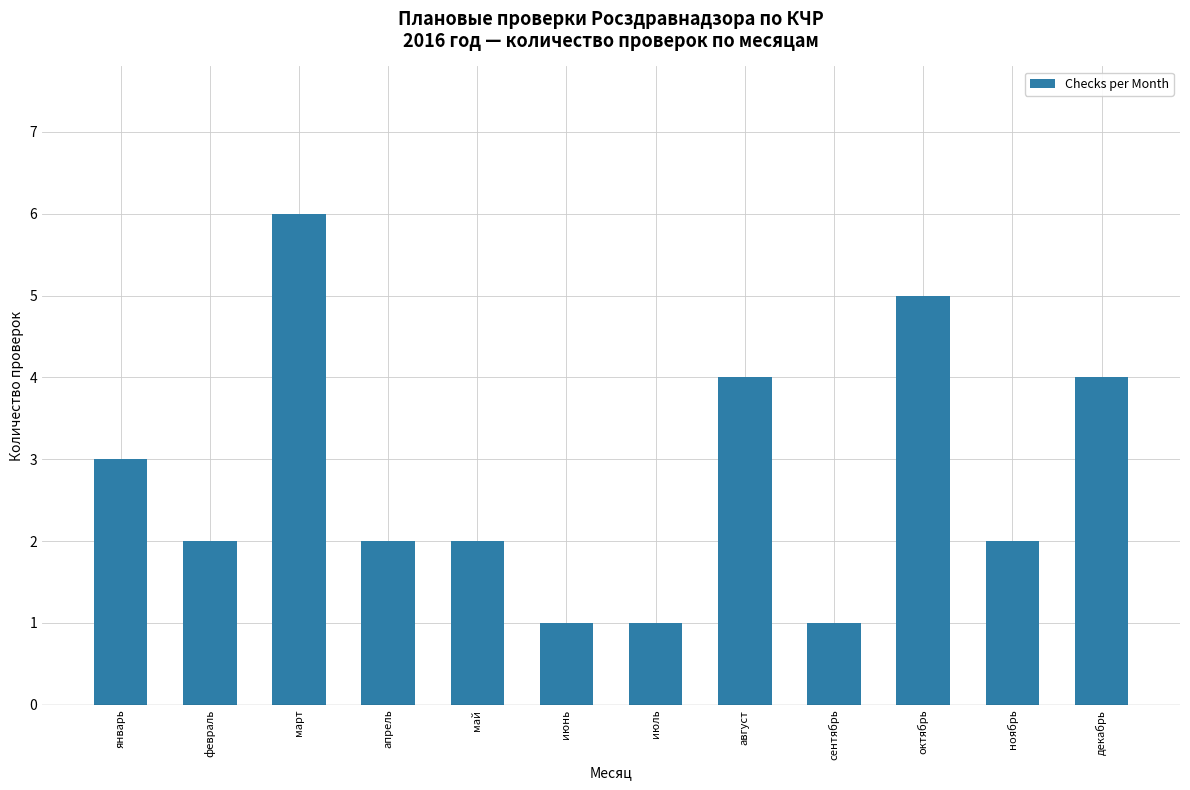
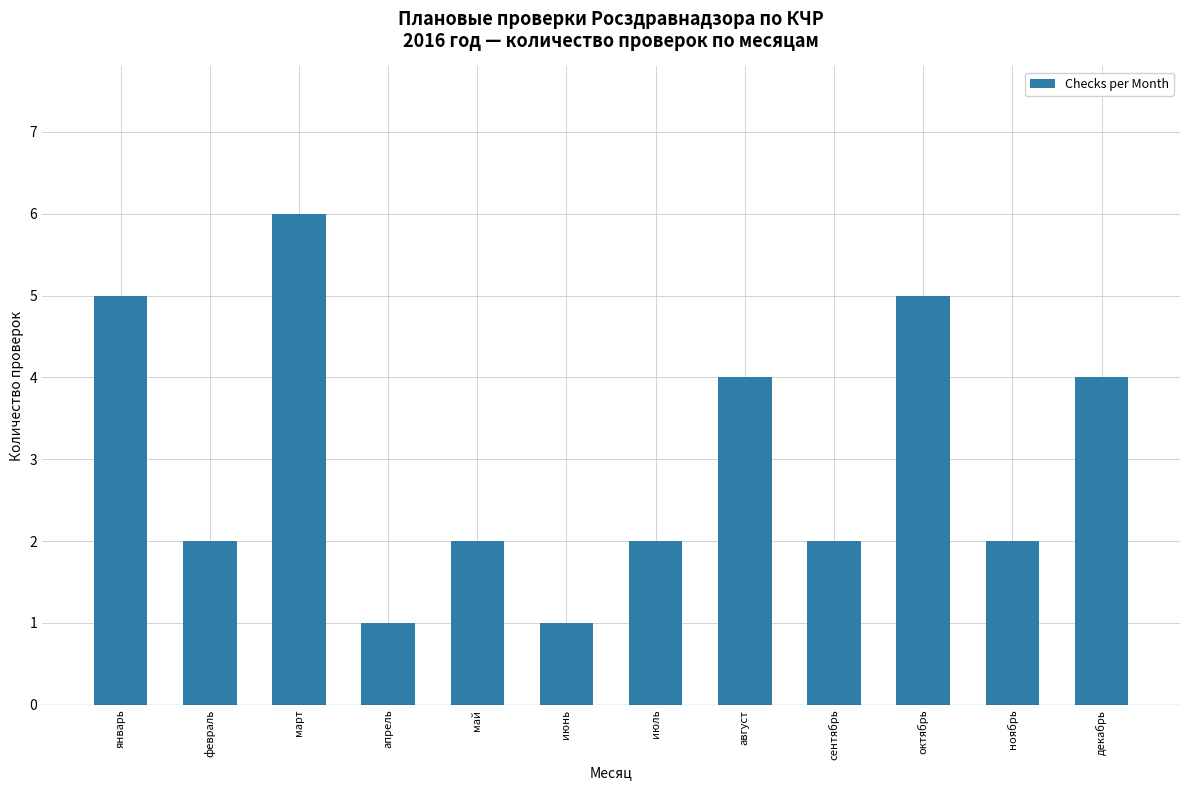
январь: 3 -> 5
апрель: 2 -> 1
июль: 1 -> 2
сентябрь: 1 -> 2
